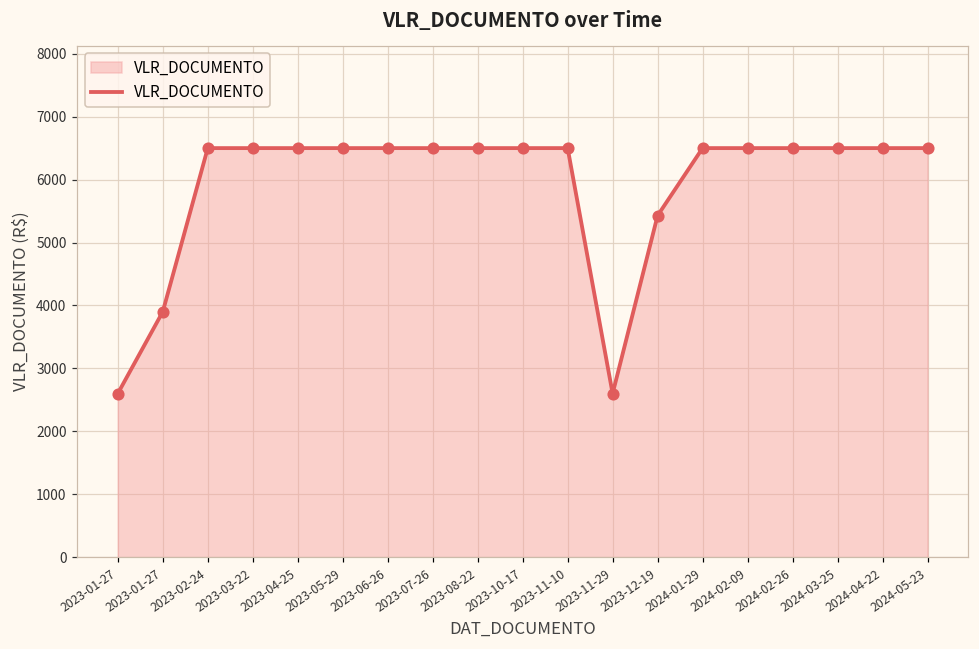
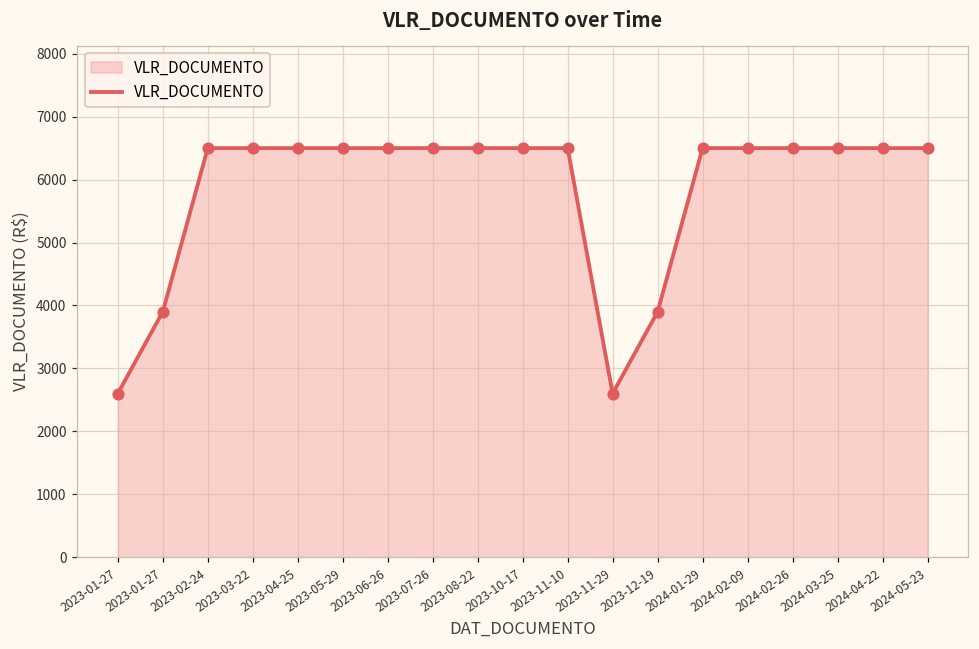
2023-12-19: 5400 -> 3900
